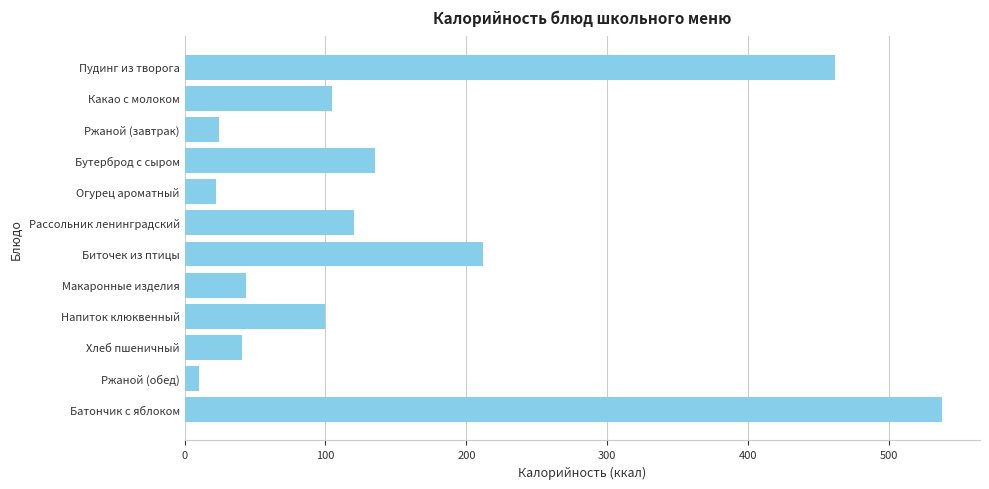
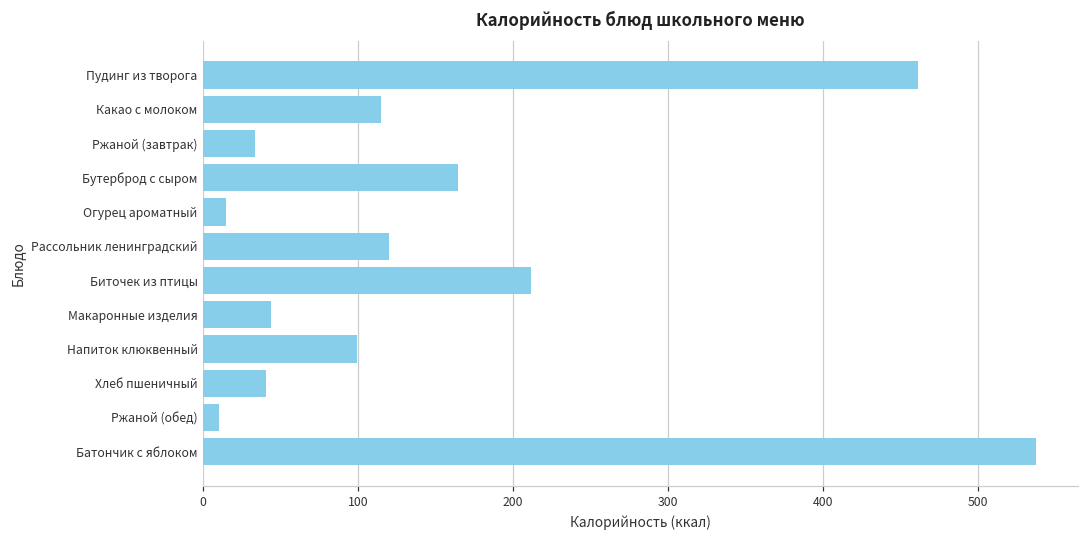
Какао с молоком: 104 -> 115
Ржаной (завтрак): 25 -> 33
Бутерброд с сыром: 136 -> 164
Огурец ароматный: 22 -> 15
